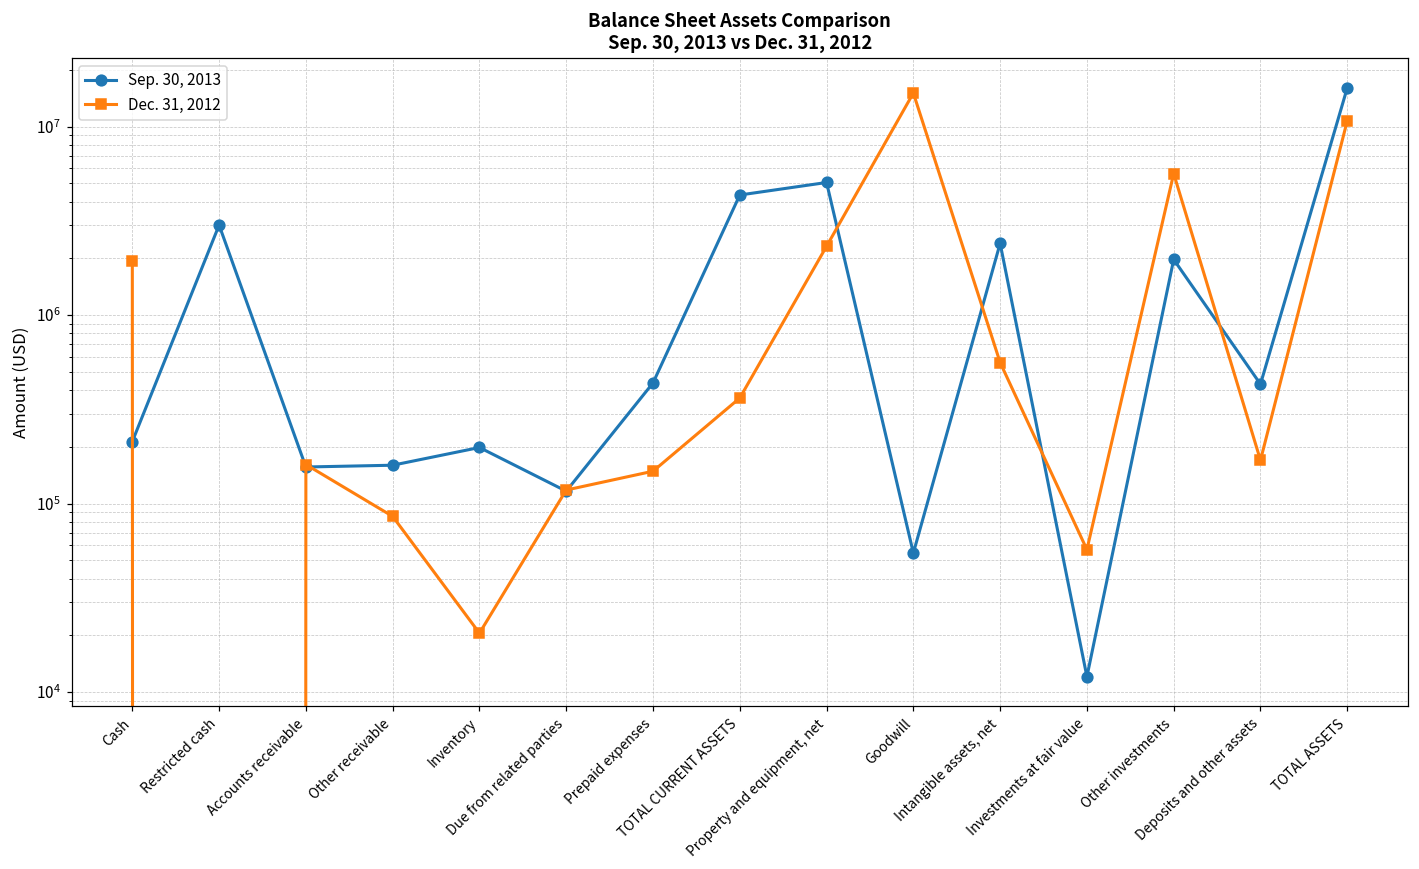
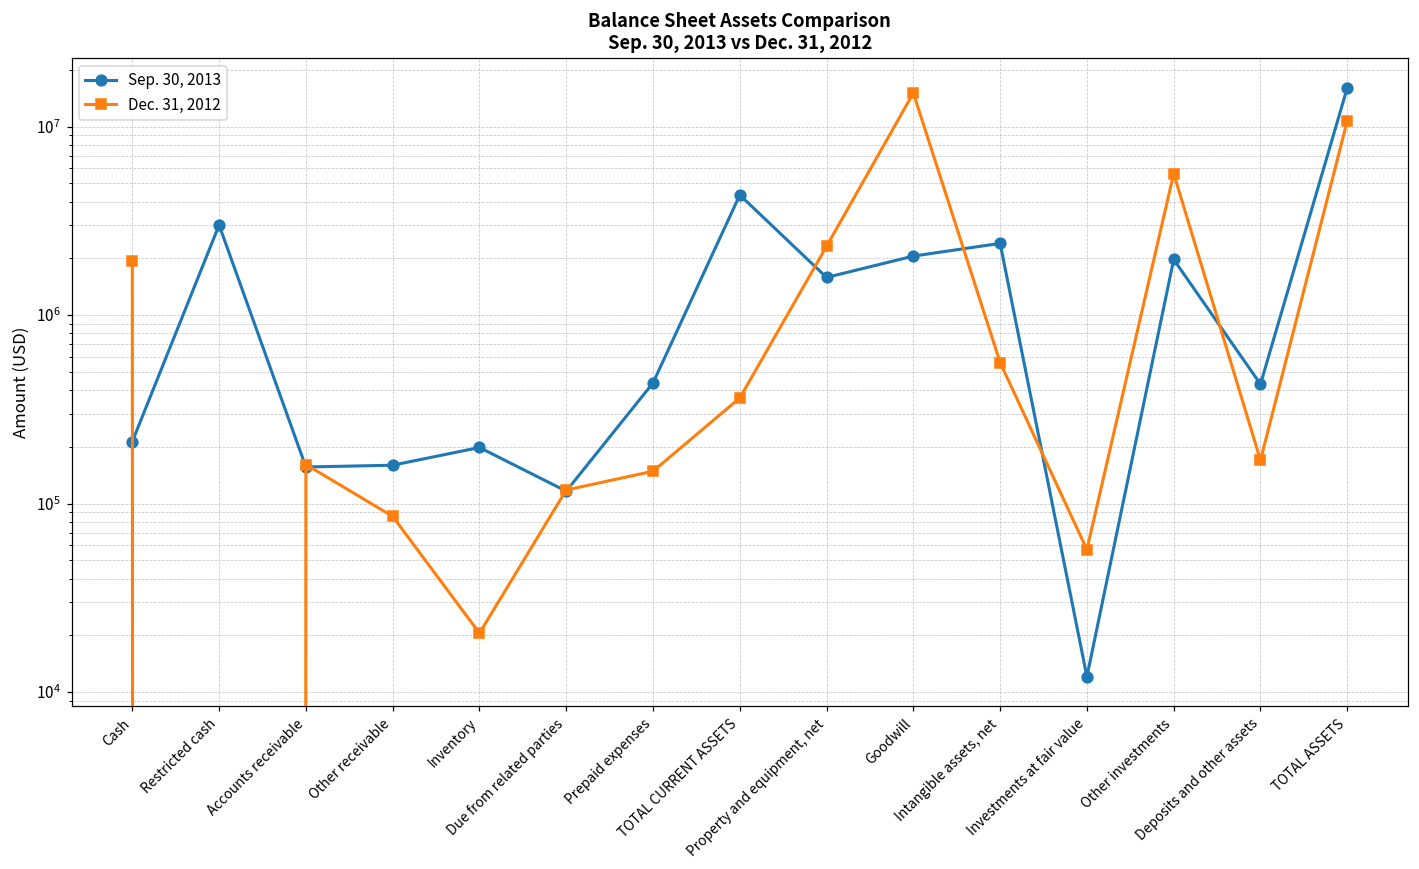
Sep. 30, 2013, Property and equipment, net: 5000000 -> 1600000
Sep. 30, 2013, Goodwill: 55000 -> 2100000
